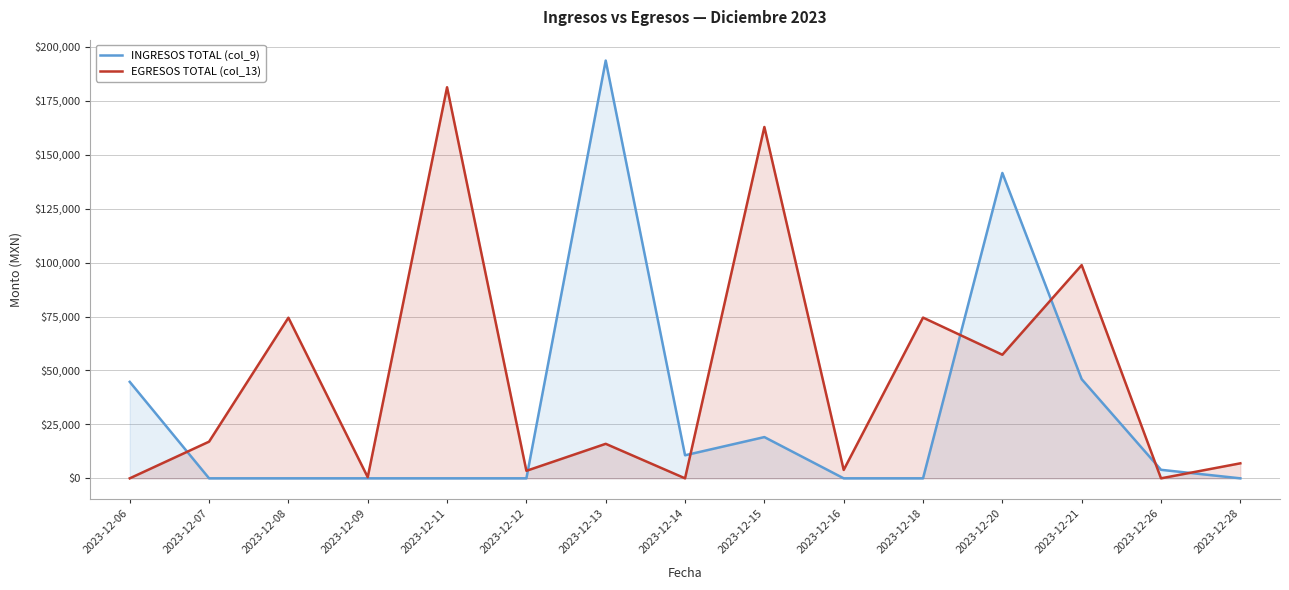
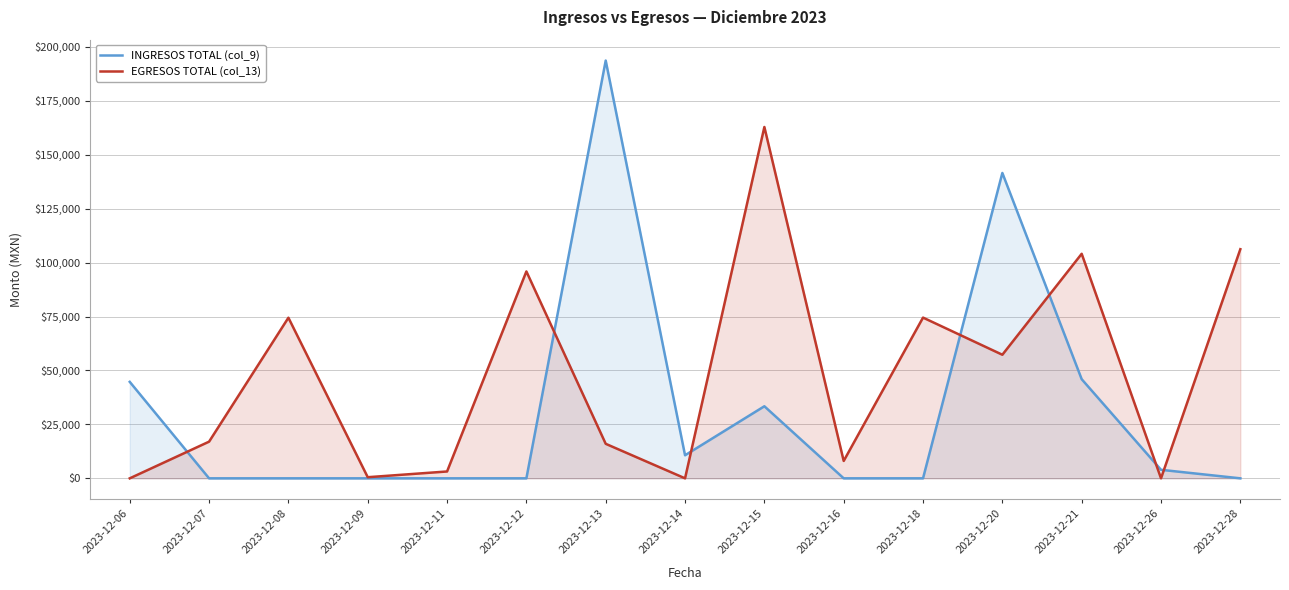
EGRESOS TOTAL (col_13), 2023-12-11: $181,000 -> $3,000
EGRESOS TOTAL (col_13), 2023-12-12: $3,000 -> $96,000
INGRESOS TOTAL (col_9), 2023-12-15: $19,000 -> $33,000
EGRESOS TOTAL (col_13), 2023-12-16: $4,000 -> $8,000
EGRESOS TOTAL (col_13), 2023-12-21: $99,000 -> $104,000
EGRESOS TOTAL (col_13), 2023-12-28: $7,000 -> $106,000
